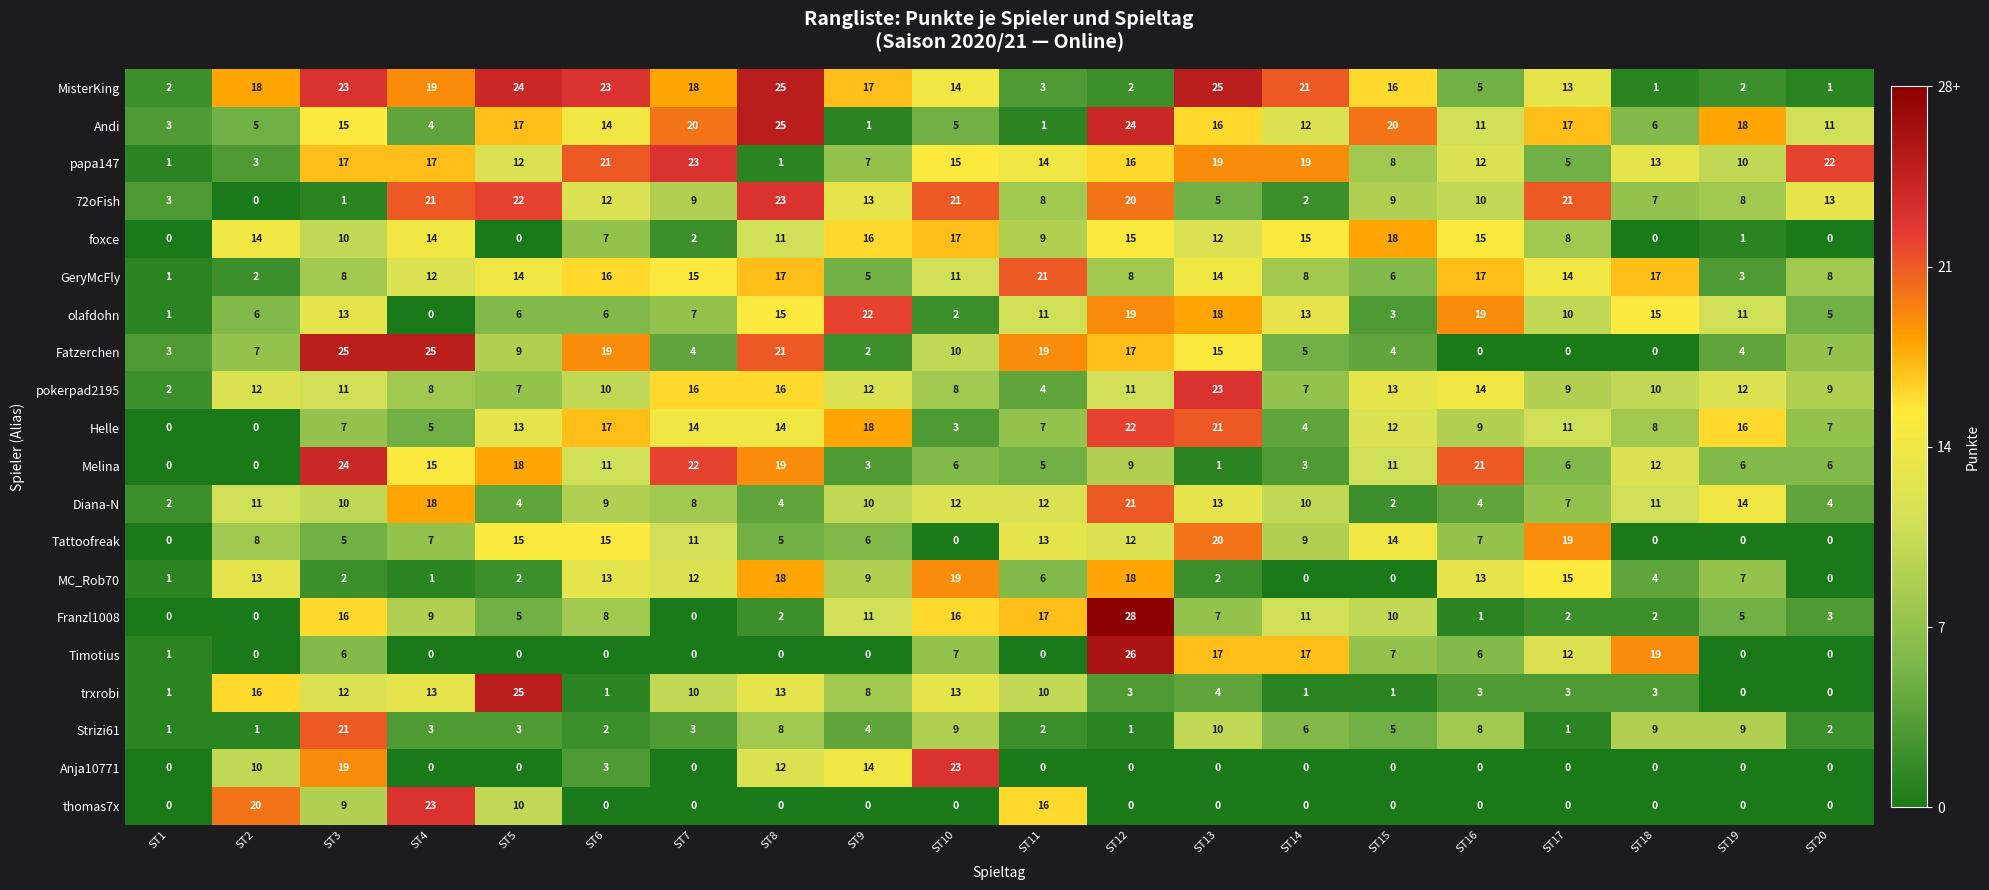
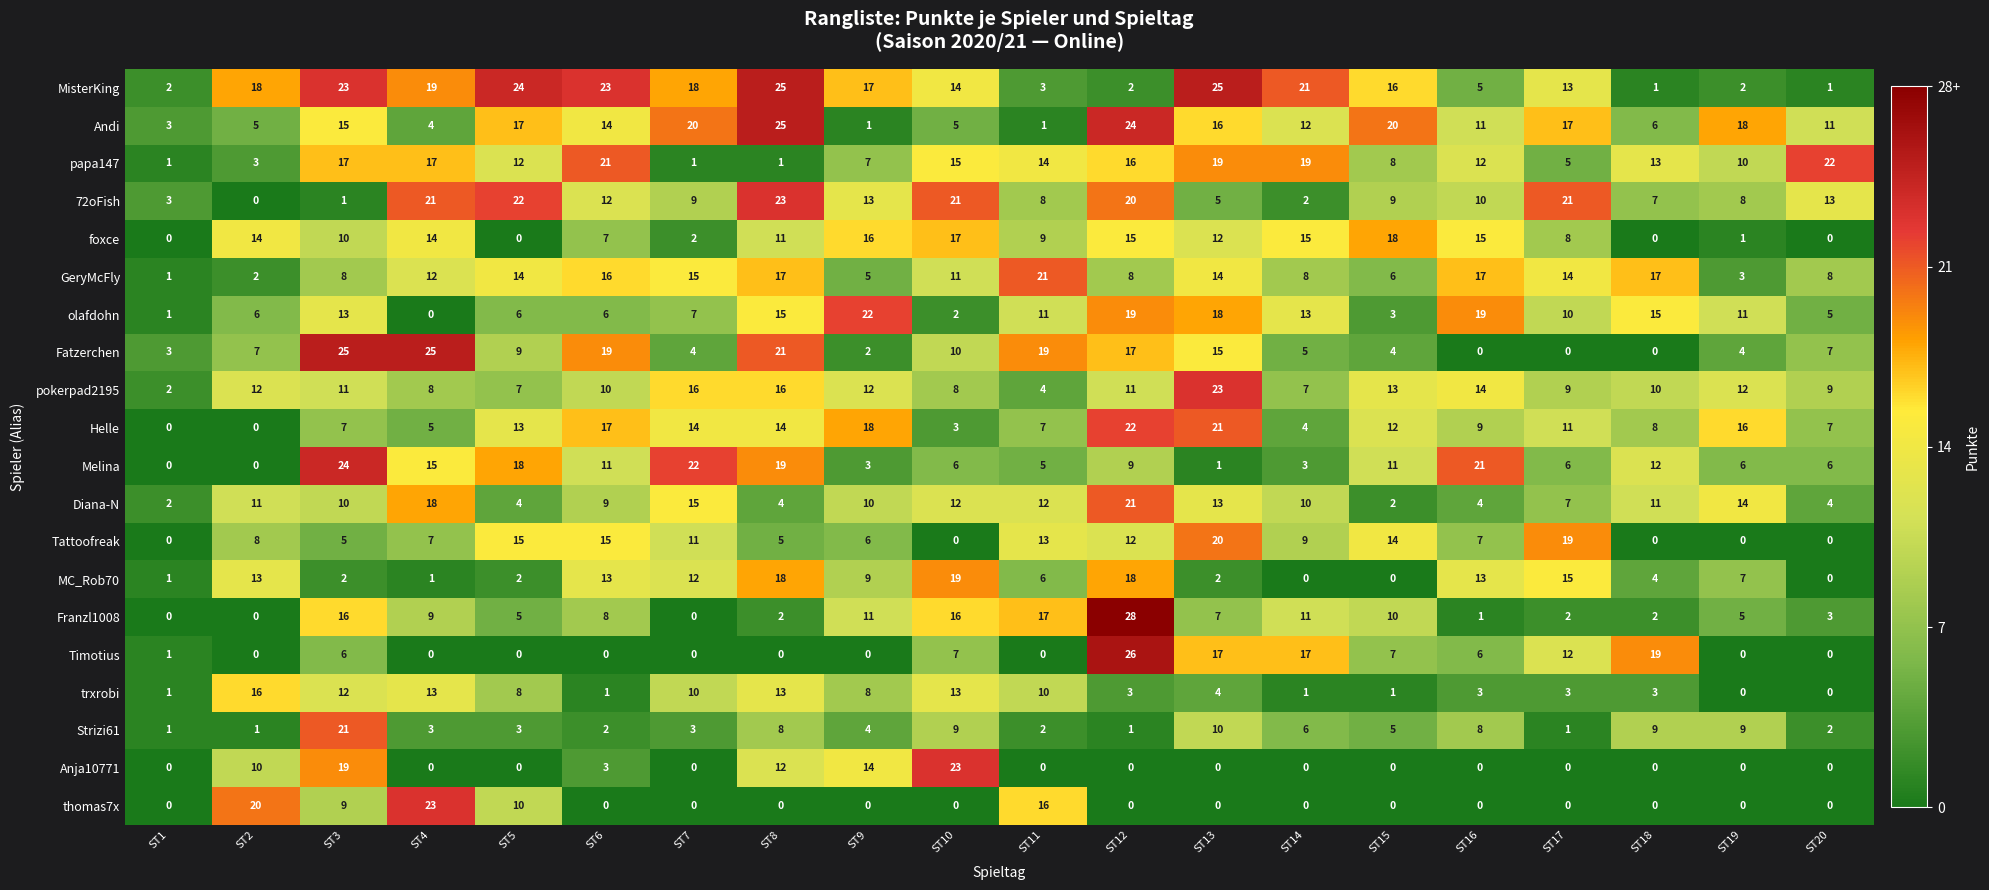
papa147, ST7: 23 -> 1
Diana-N, ST7: 8 -> 15
trxrobi, ST5: 25 -> 8
